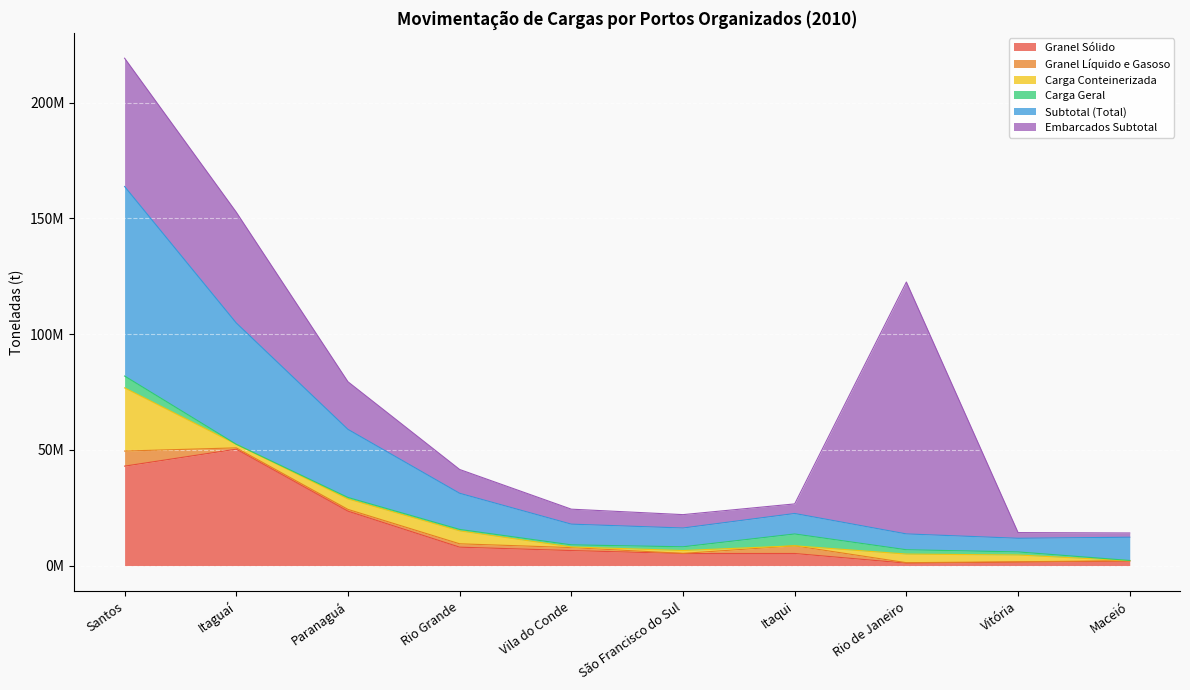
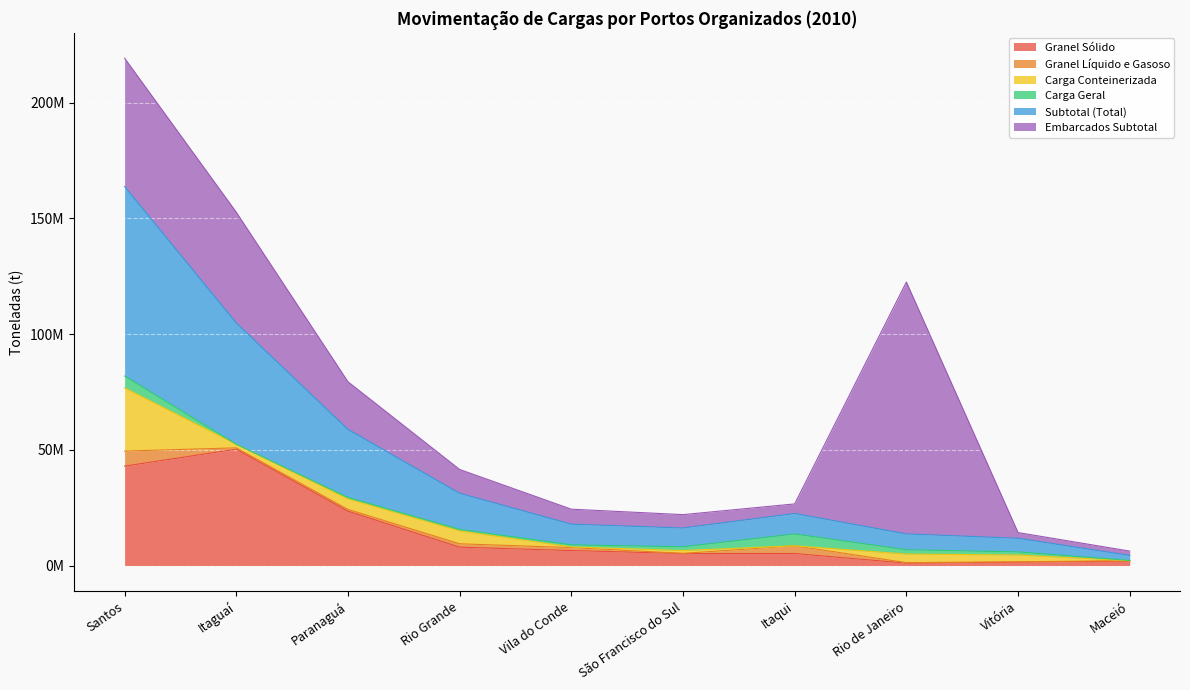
Subtotal (Total), Maceió: 10000000 -> 2000000
